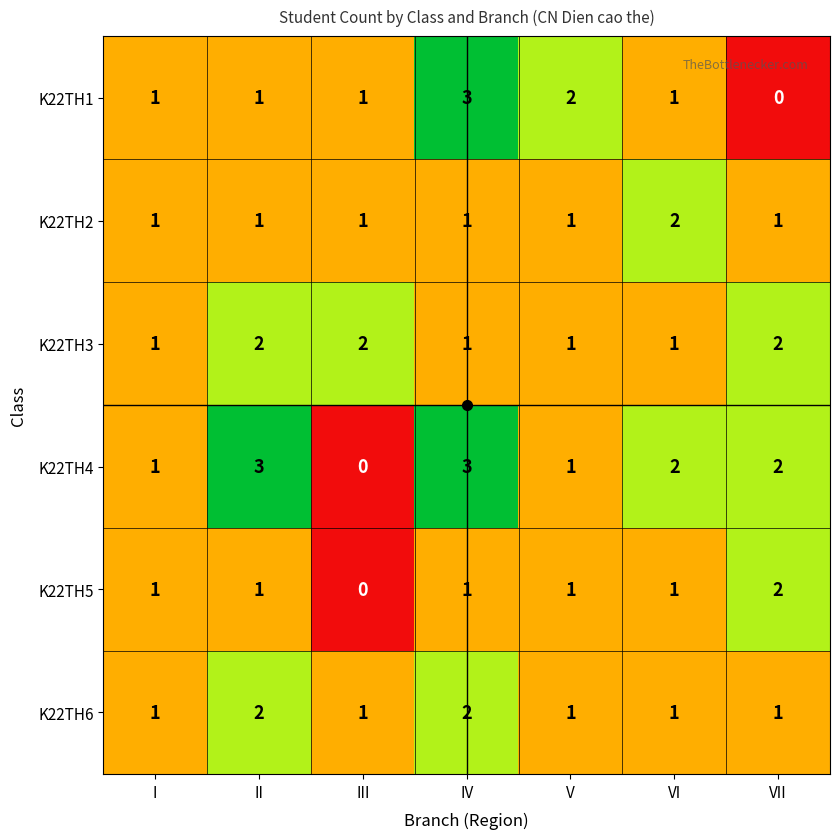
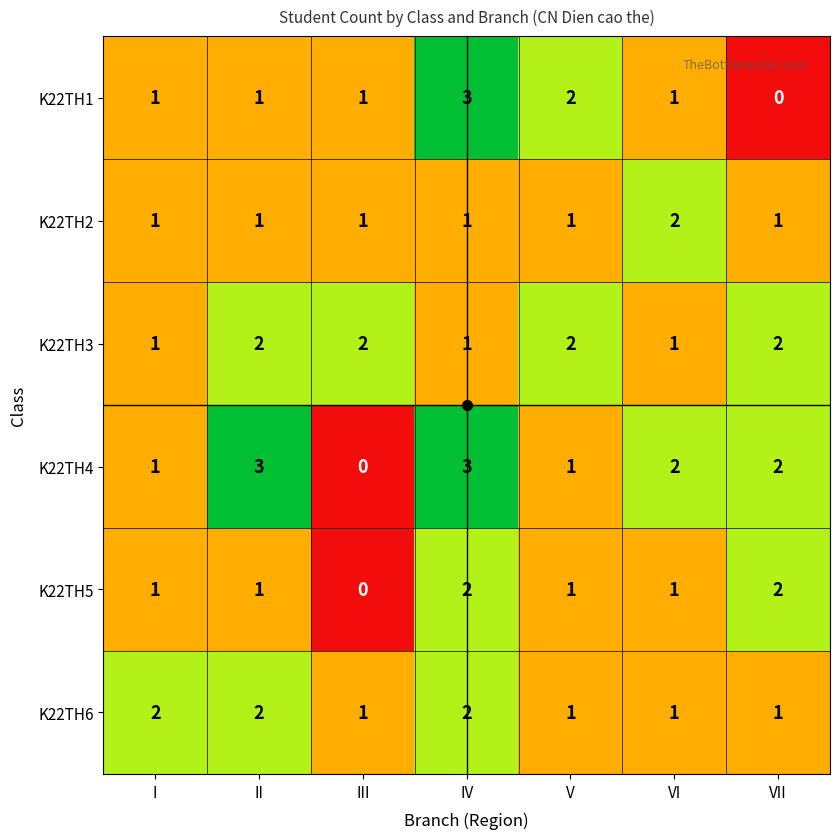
K22TH3, V: 1 -> 2
K22TH5, IV: 1 -> 2
K22TH6, I: 1 -> 2
